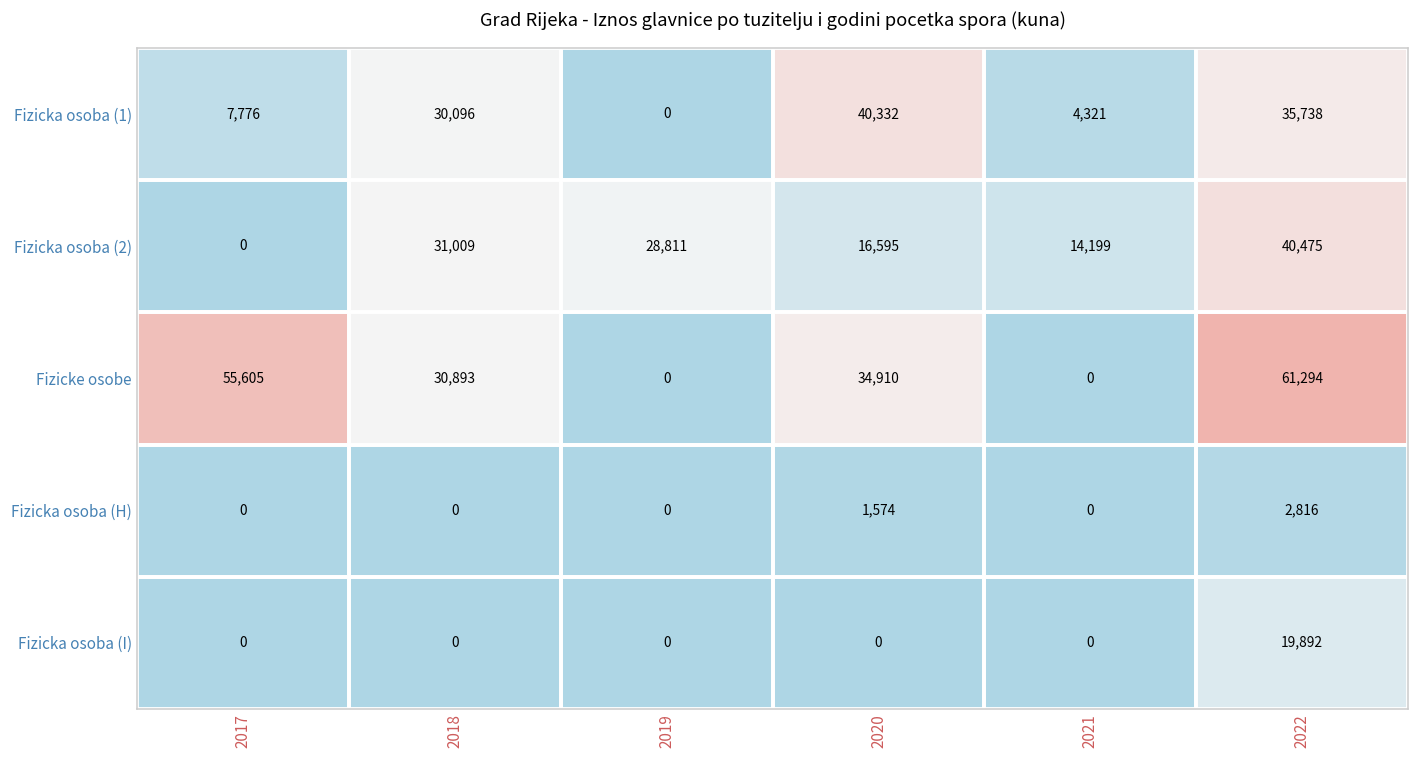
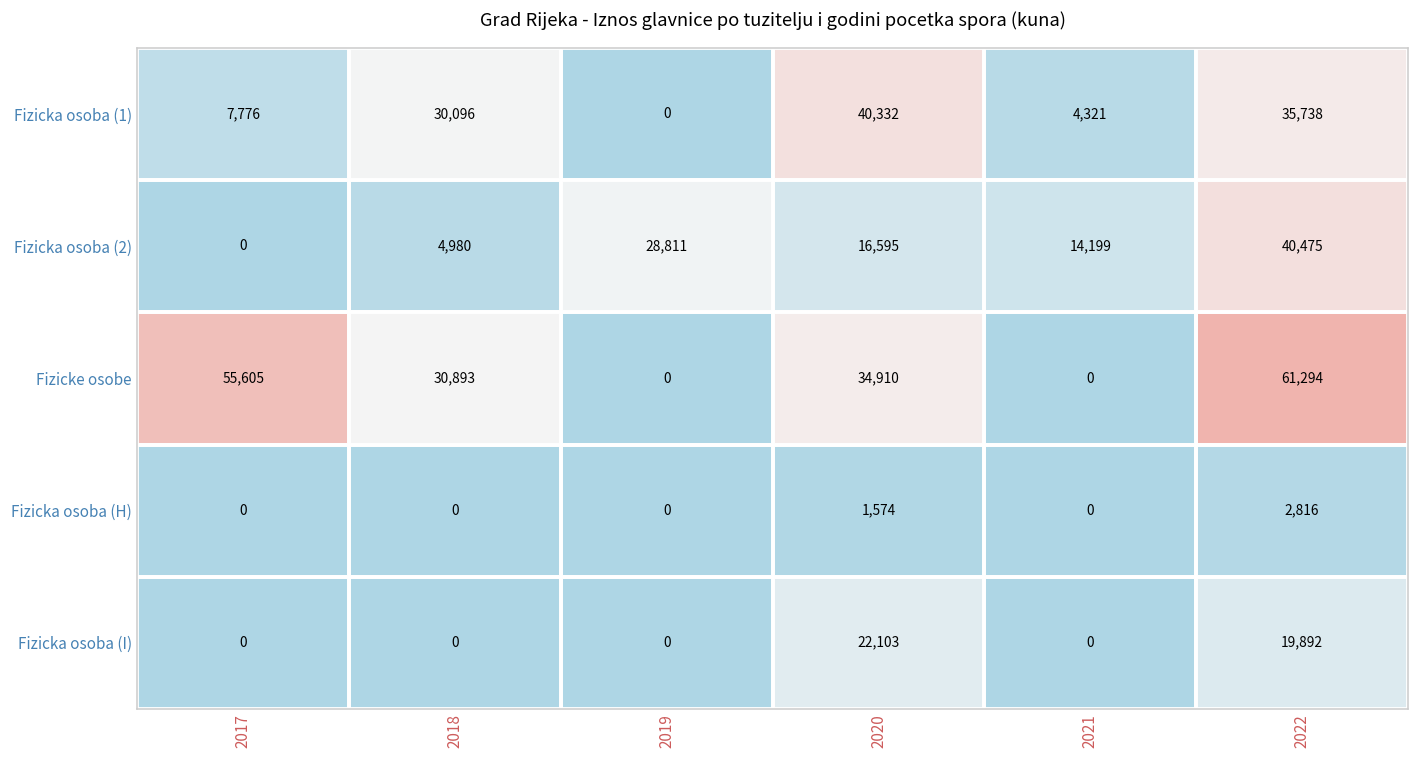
Fizicka osoba (2), 2018: 31,009 -> 4,980
Fizicka osoba (I), 2020: 0 -> 22,103
